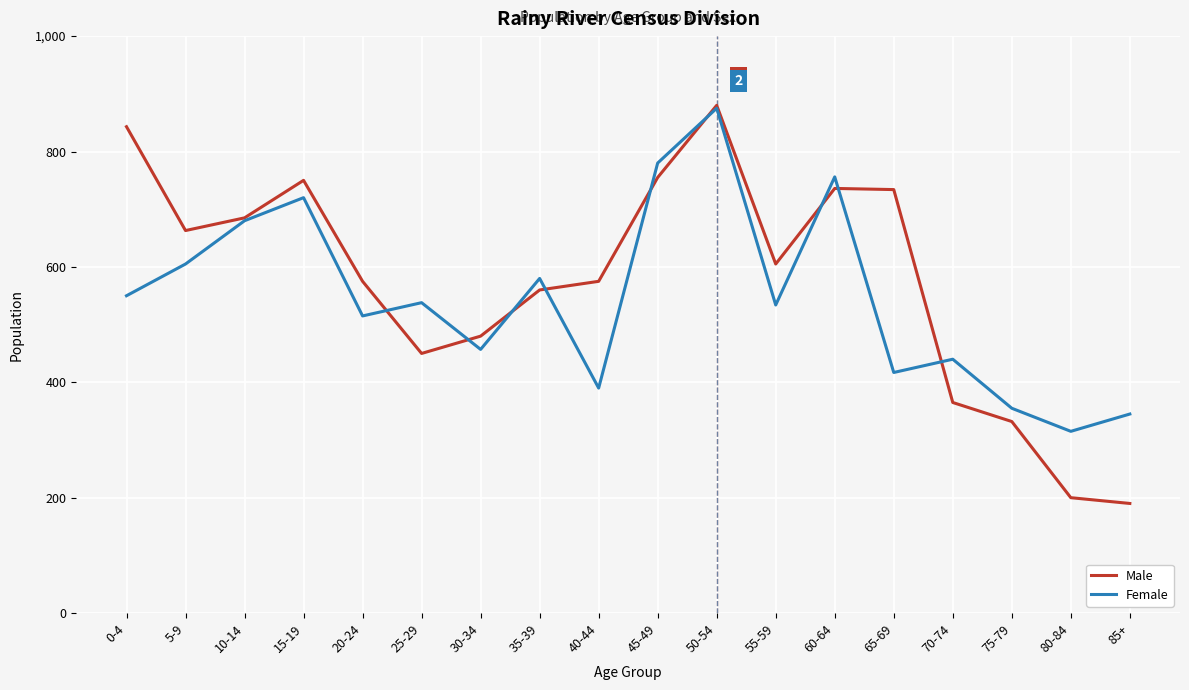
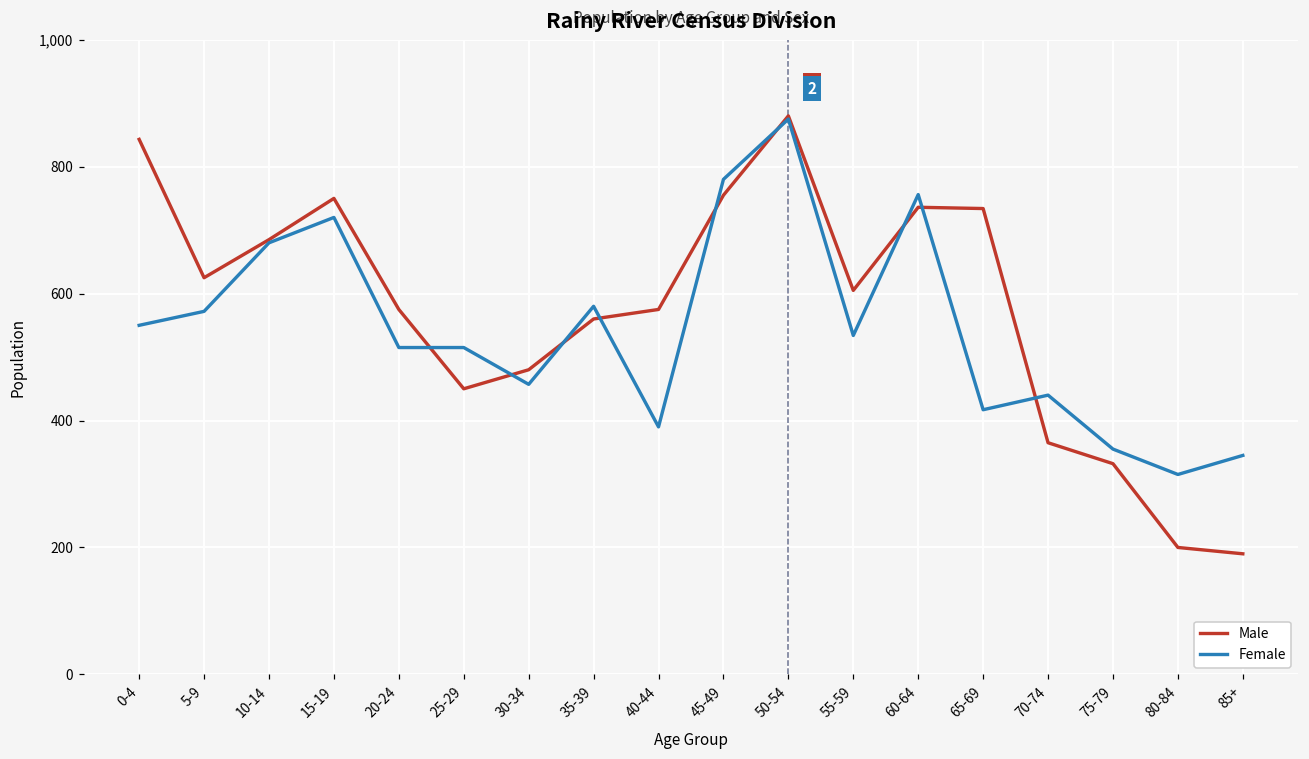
Male, 5-9: 660 -> 630
Female, 5-9: 610 -> 570
Female, 25-29: 540 -> 520
